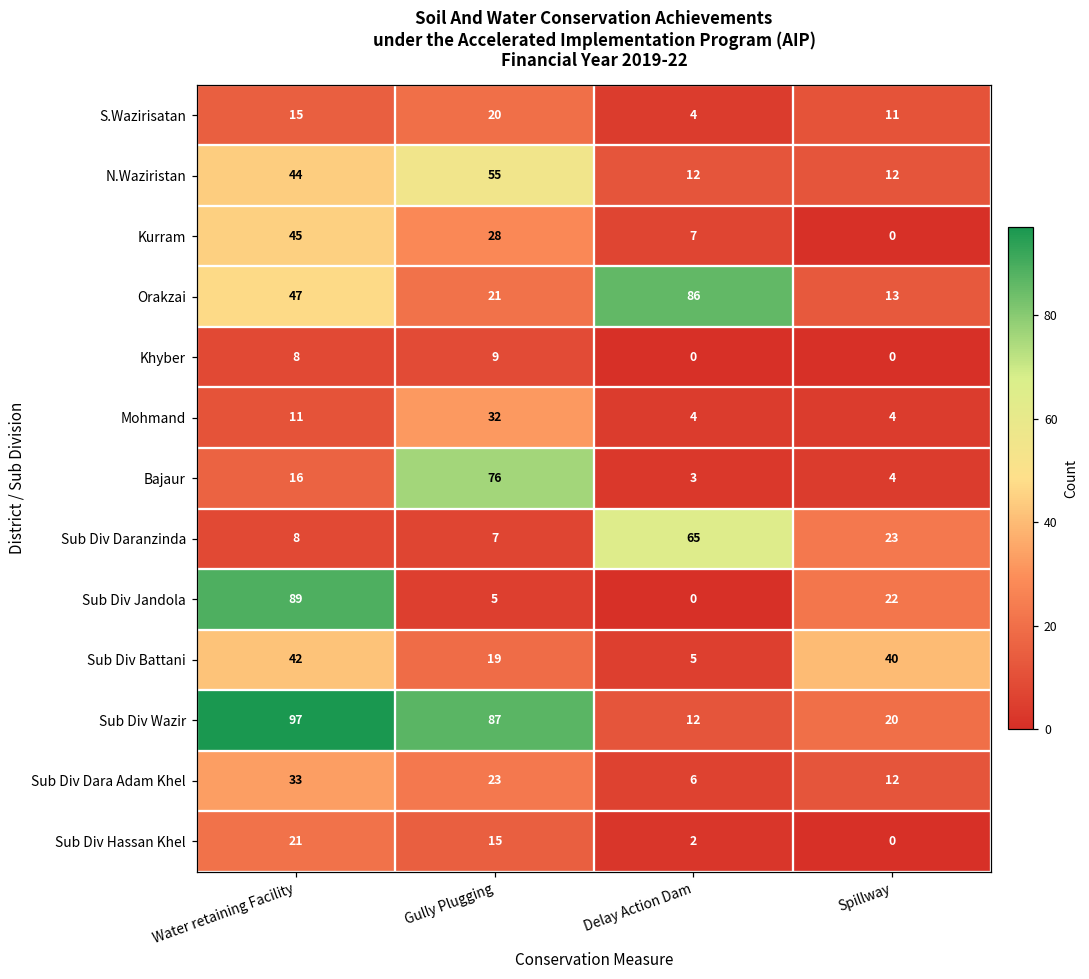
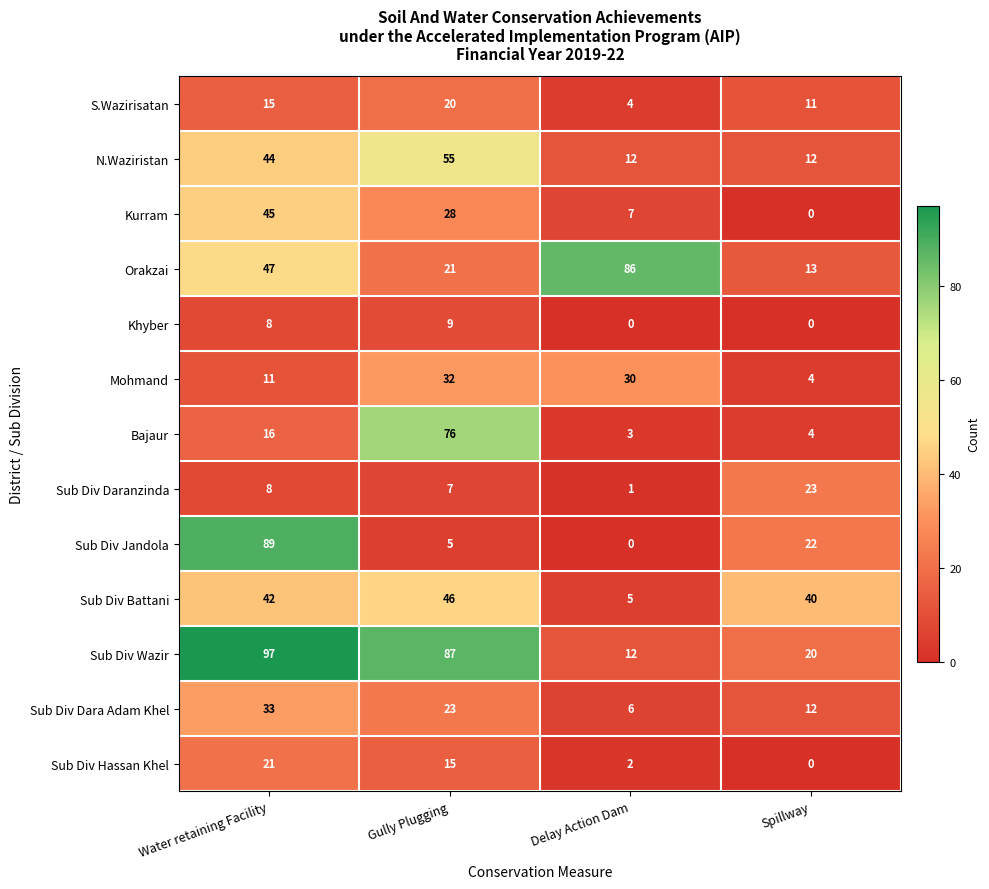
Mohmand, Delay Action Dam: 4 -> 30
Sub Div Daranzinda, Delay Action Dam: 65 -> 1
Sub Div Battani, Gully Plugging: 19 -> 46
